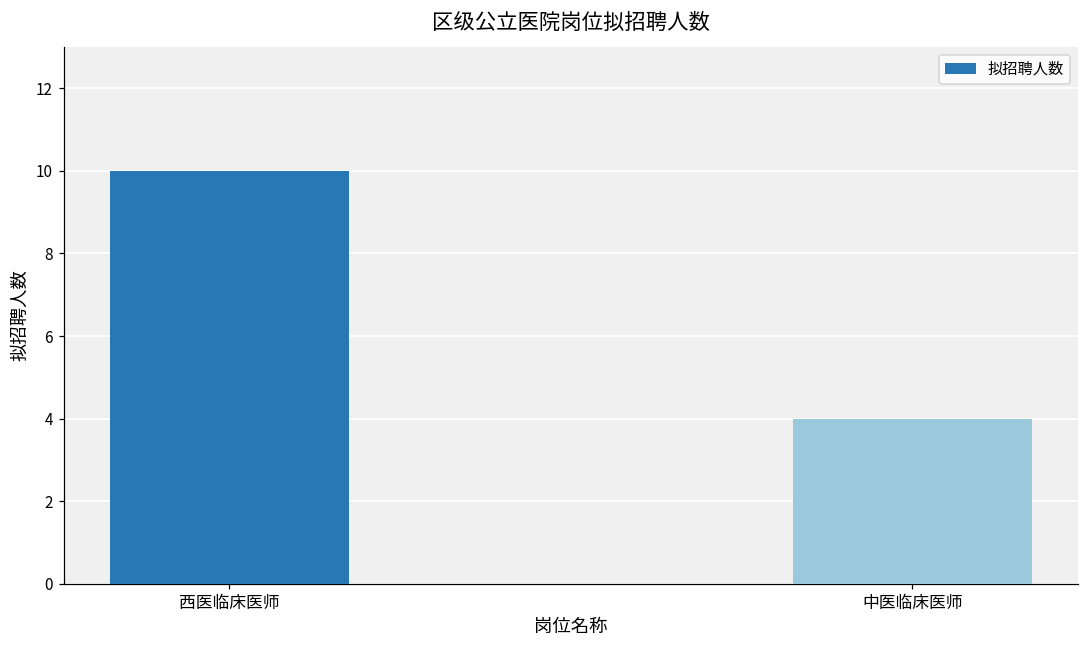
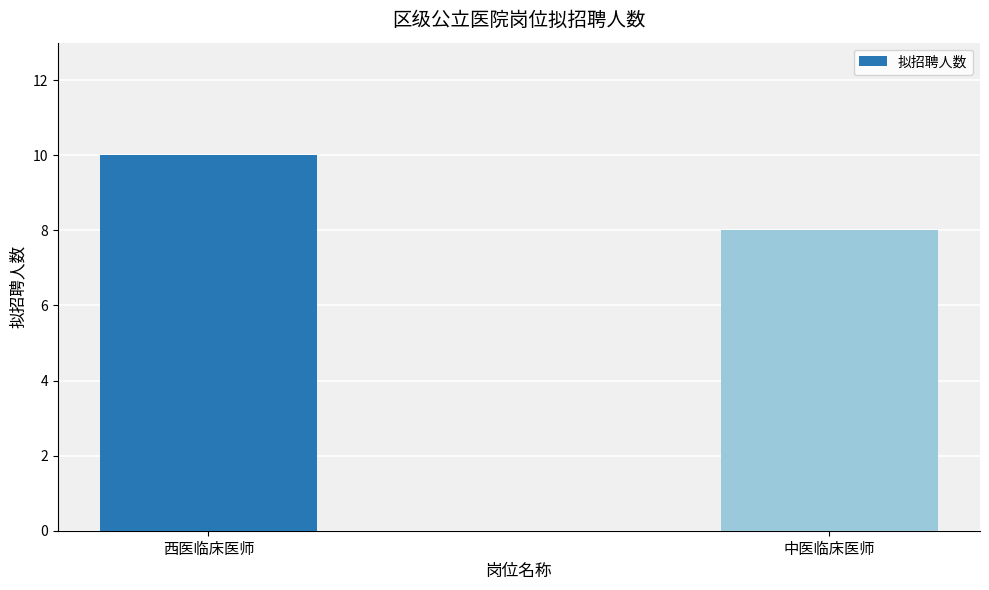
中医临床医师: 4 -> 8
